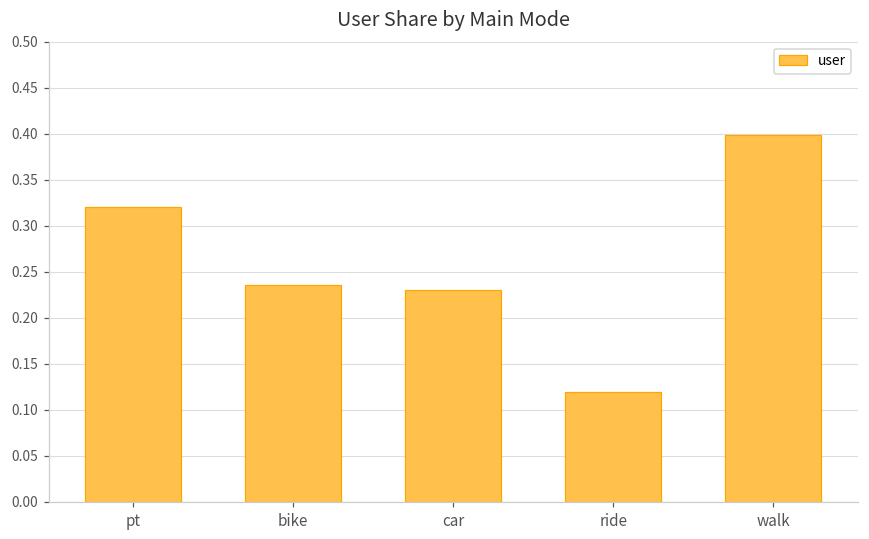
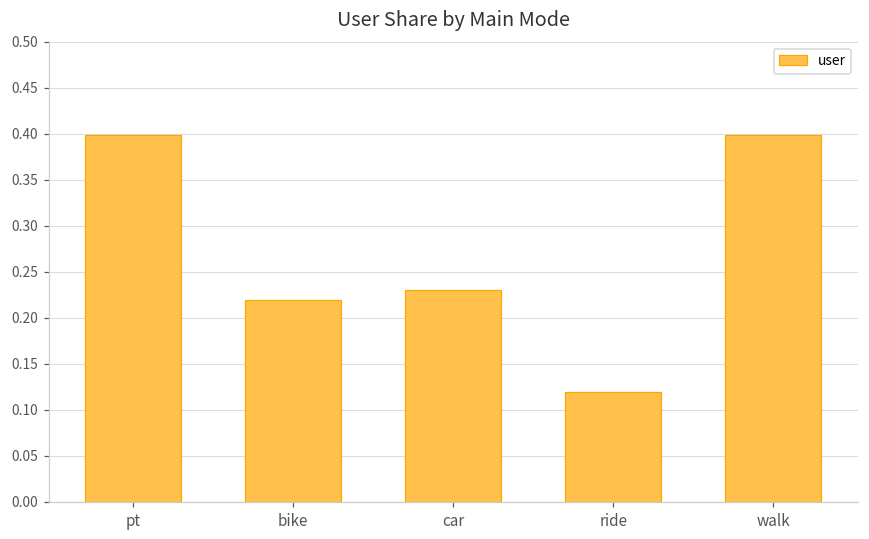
pt: 0.32 -> 0.40
bike: 0.24 -> 0.22
